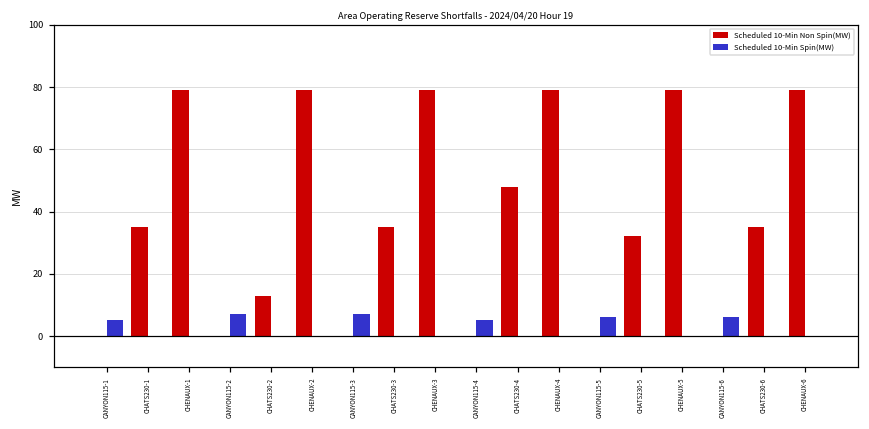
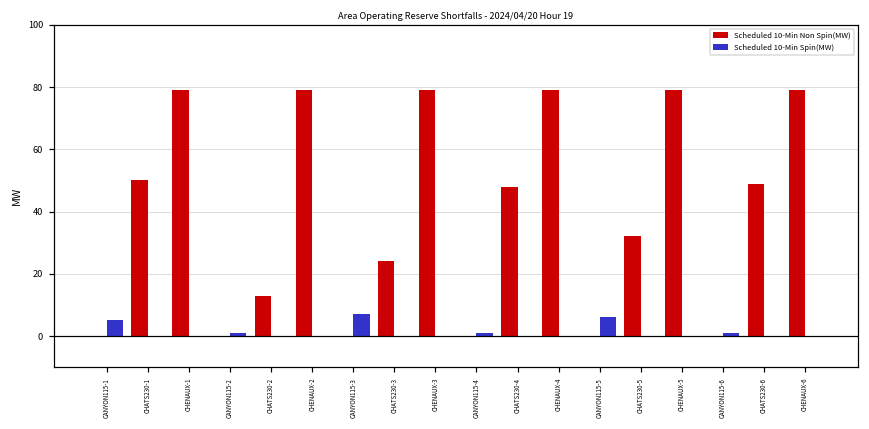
Scheduled 10-Min Non Spin(MW), CHATS230-1: 35 -> 50
Scheduled 10-Min Spin(MW), CANYON115-2: 7 -> 1
Scheduled 10-Min Non Spin(MW), CHATS230-3: 35 -> 24
Scheduled 10-Min Spin(MW), CANYON115-4: 5 -> 1
Scheduled 10-Min Spin(MW), CANYON115-6: 6 -> 1
Scheduled 10-Min Non Spin(MW), CHATS230-6: 35 -> 49
